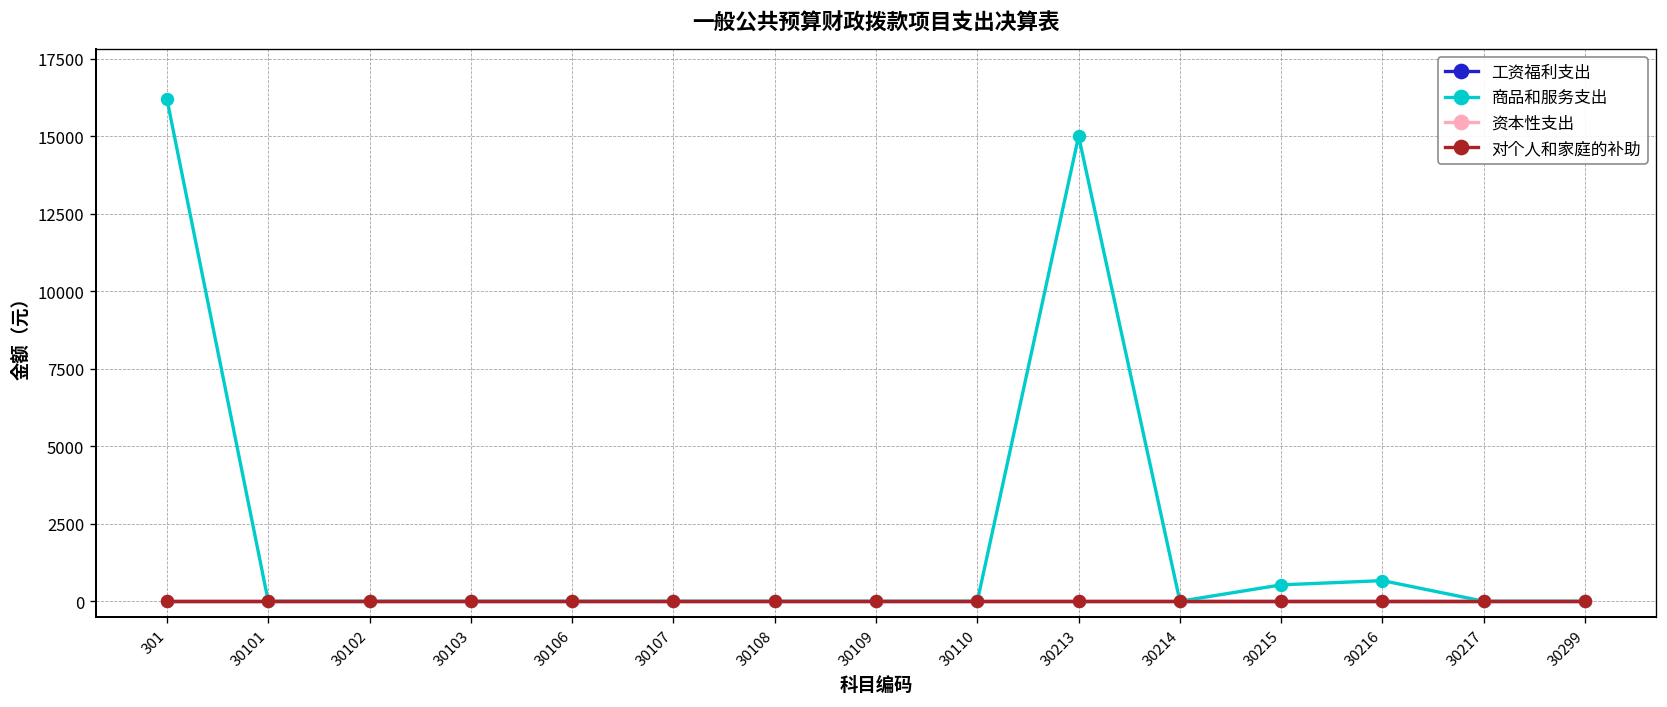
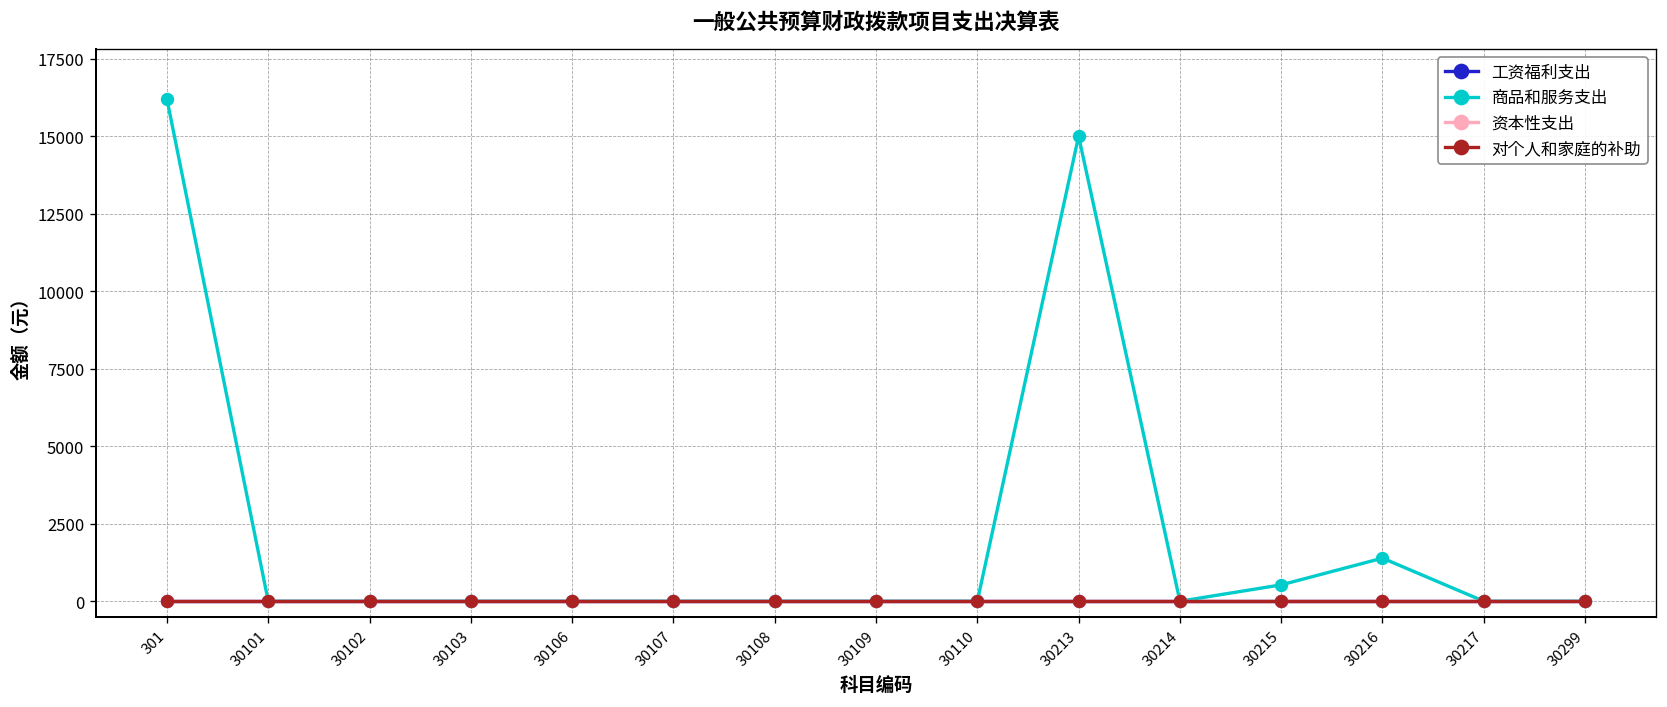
商品和服务支出, 30216: 700 -> 1400
